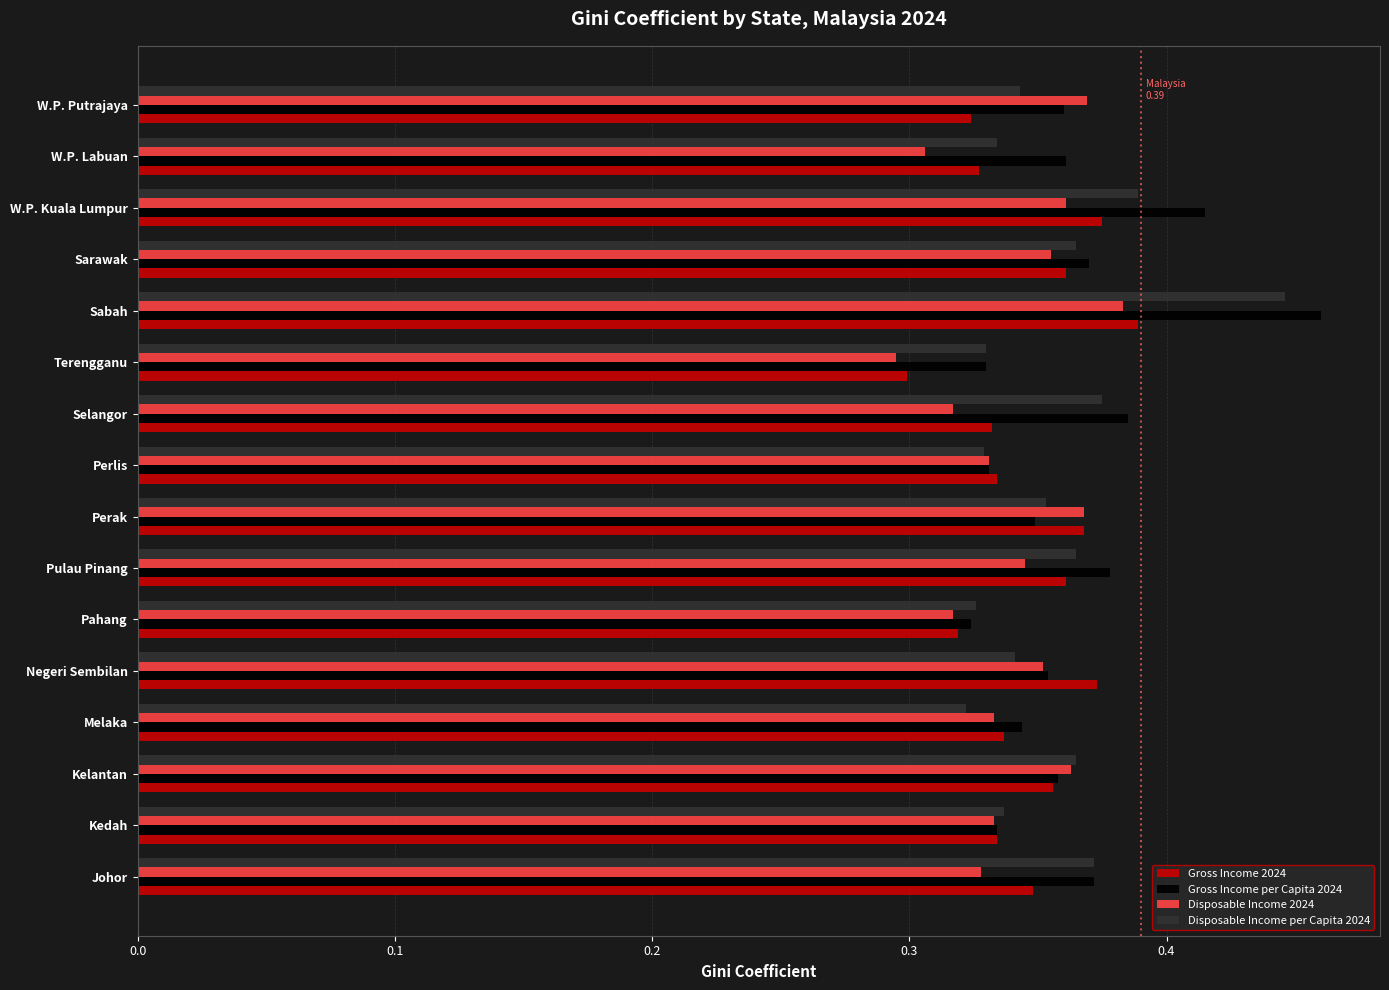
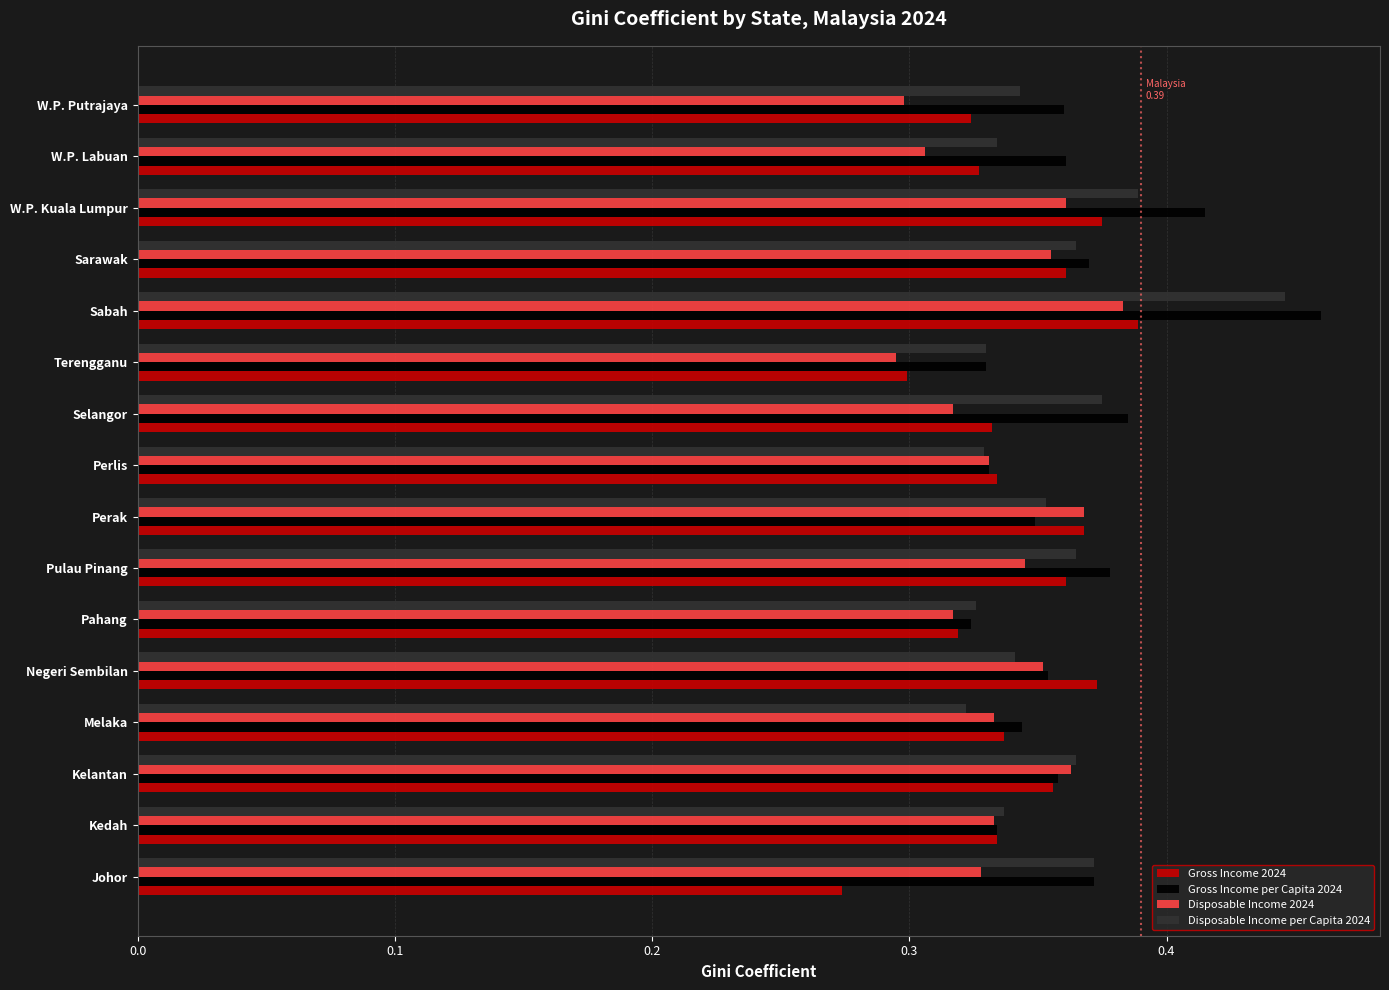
Disposable Income 2024, W.P. Putrajaya: 0.369 -> 0.298
Gross Income 2024, Johor: 0.348 -> 0.274
